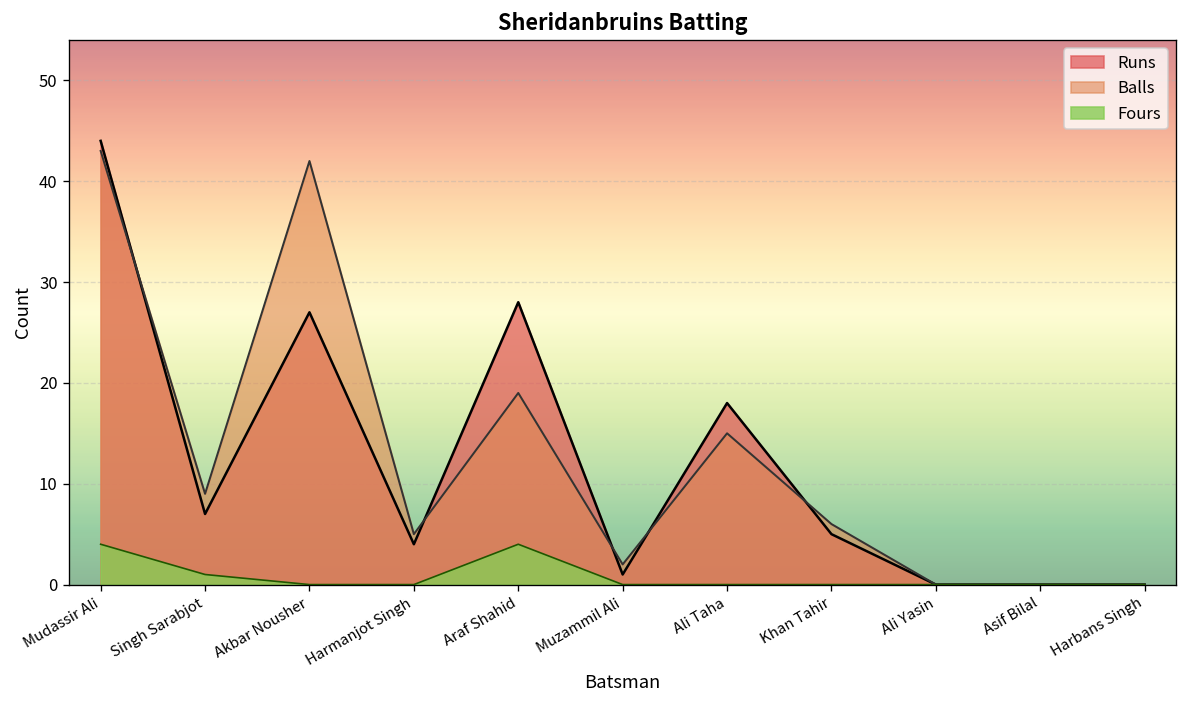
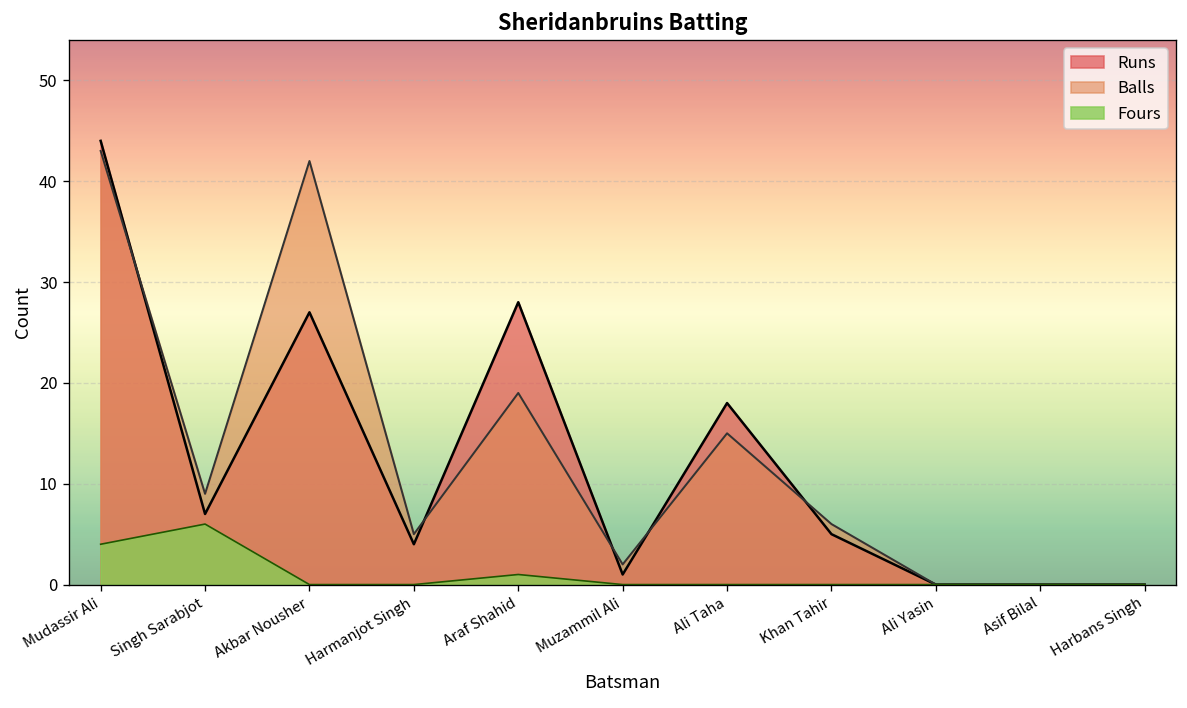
Fours, Singh Sarabjot: 1 -> 6
Fours, Araf Shahid: 4 -> 1
